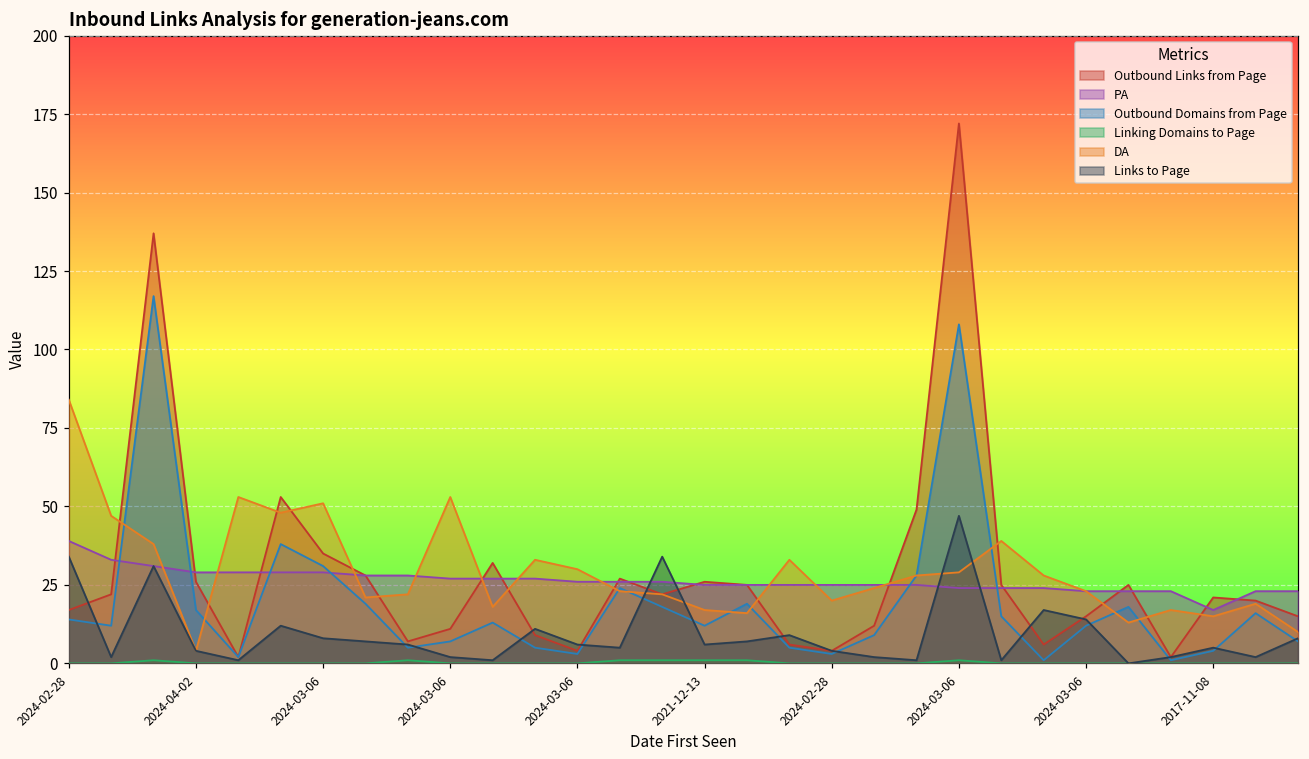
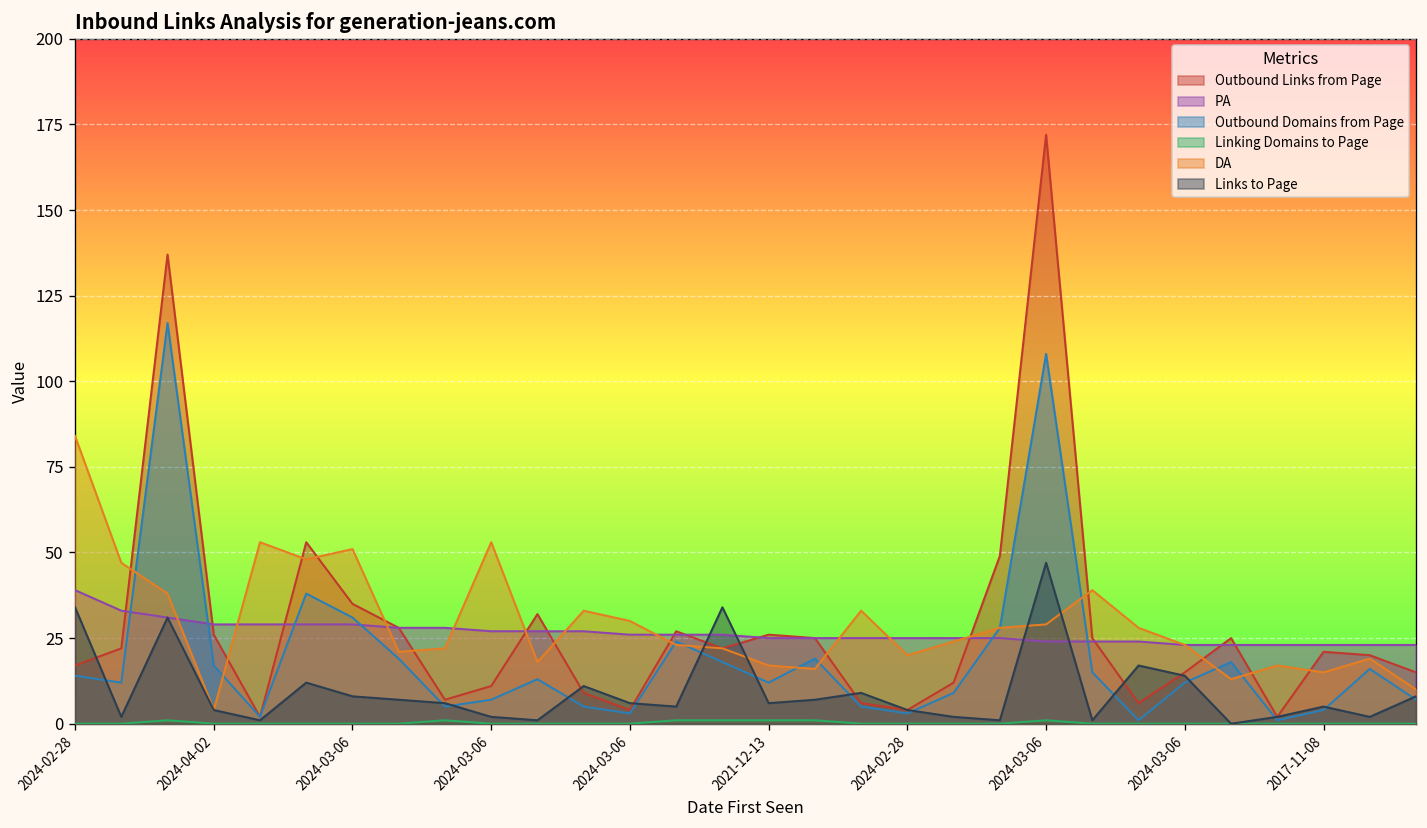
PA, 2017-11-08: 17 -> 23
